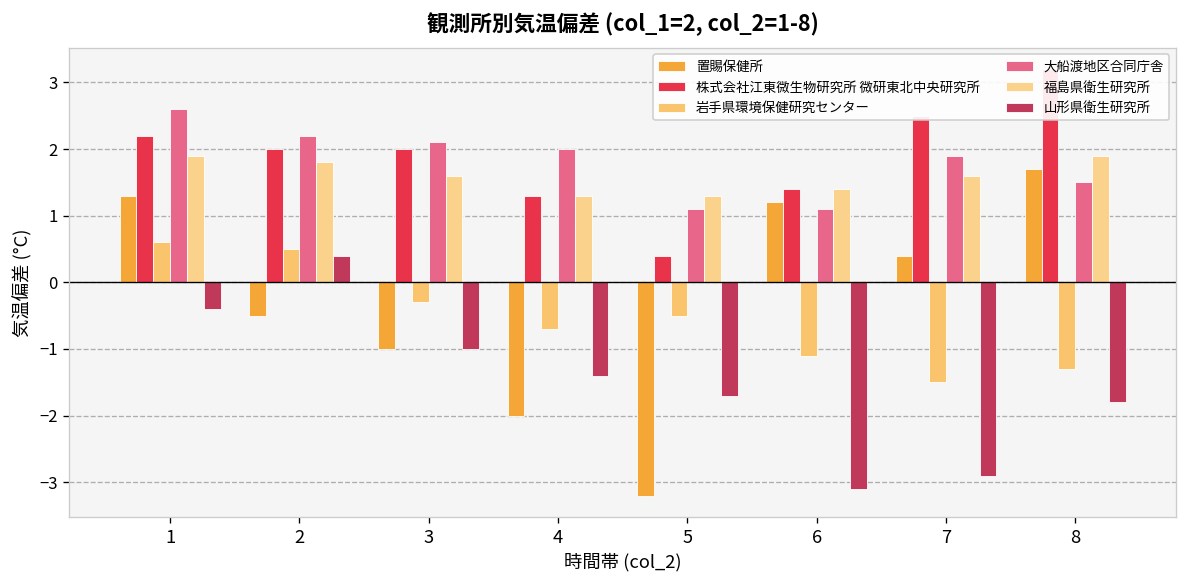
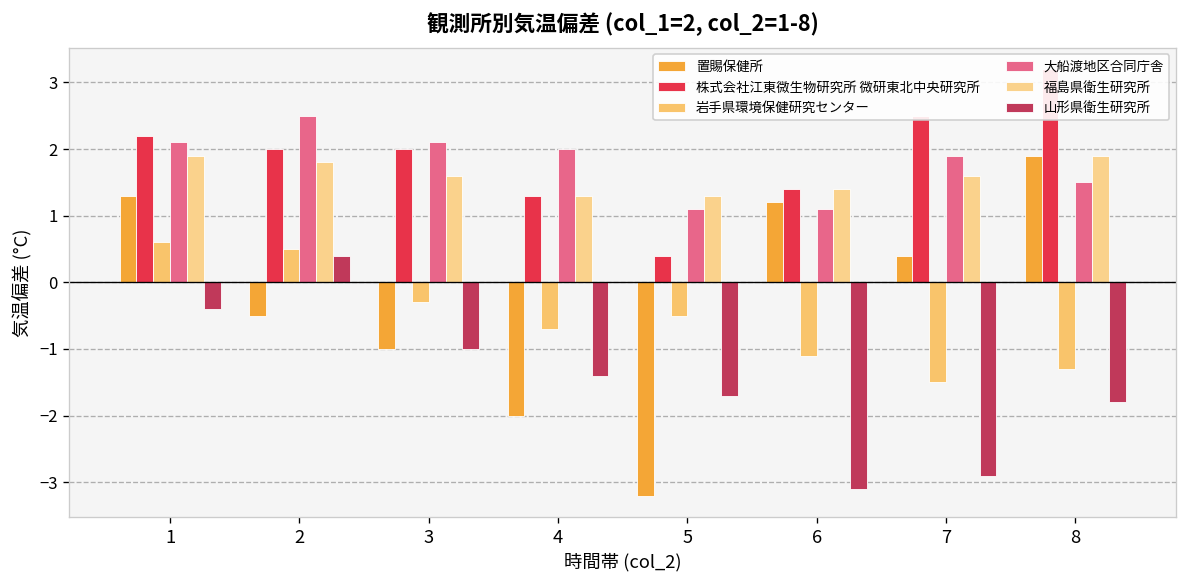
大船渡地区合同庁舎, 1: 2.6 -> 2.1
大船渡地区合同庁舎, 2: 2.2 -> 2.5
置賜保健所, 8: 1.7 -> 1.9
